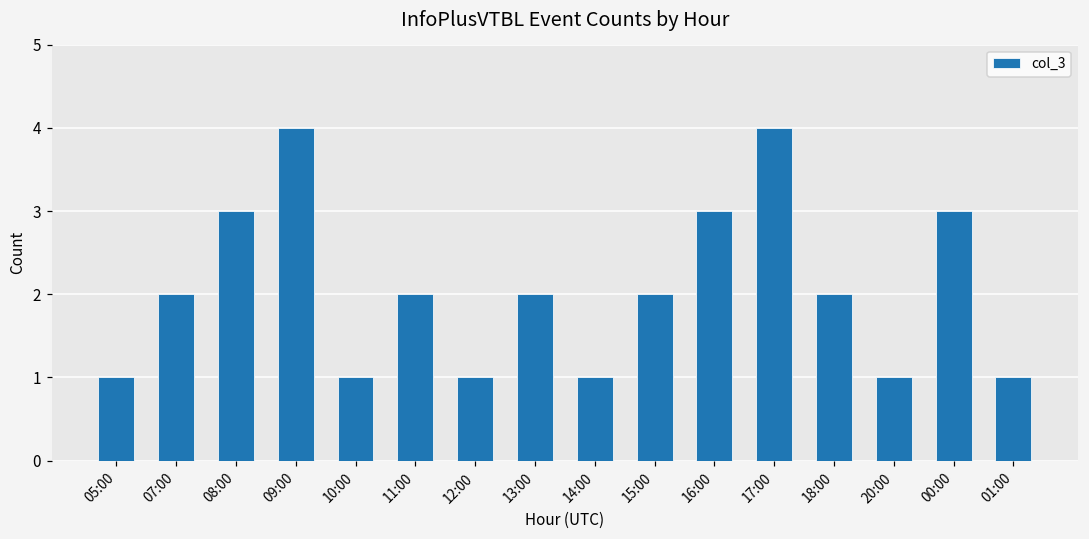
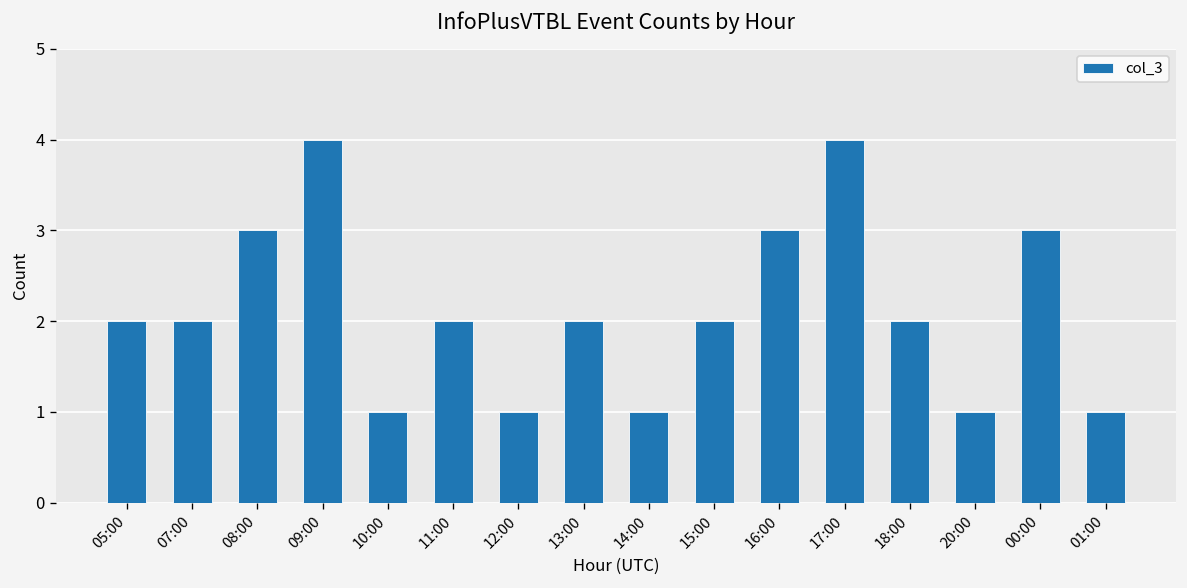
05:00: 1 -> 2
